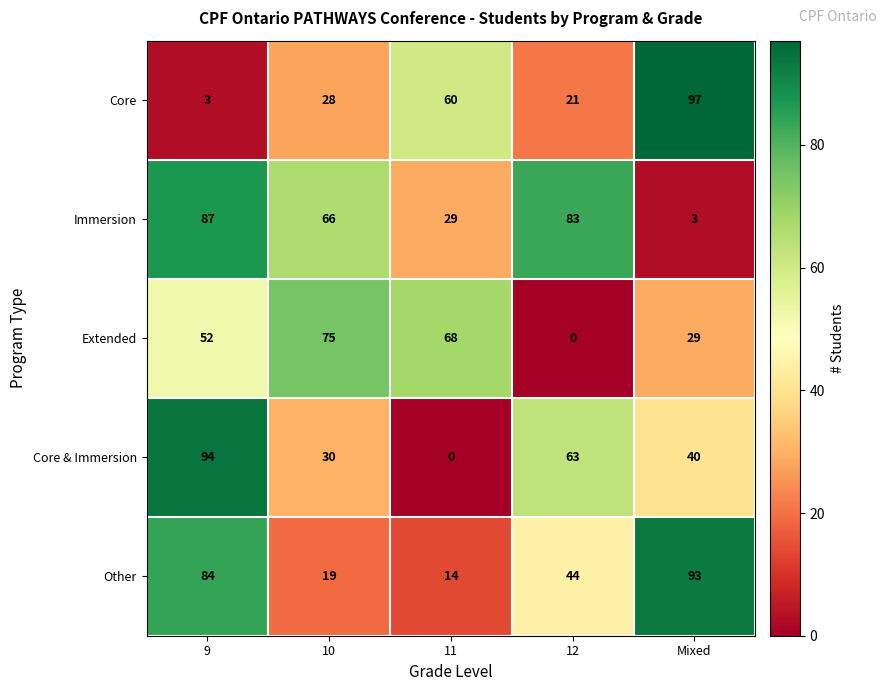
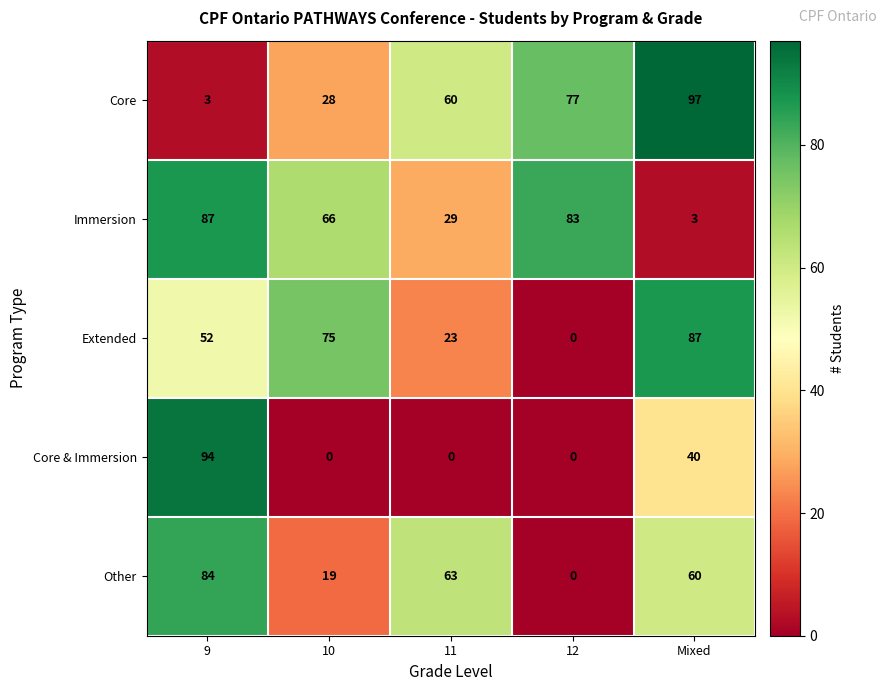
Core, 12: 21 -> 77
Extended, 11: 68 -> 23
Extended, Mixed: 29 -> 87
Core & Immersion, 10: 30 -> 0
Core & Immersion, 12: 63 -> 0
Other, 11: 14 -> 63
Other, 12: 44 -> 0
Other, Mixed: 93 -> 60
